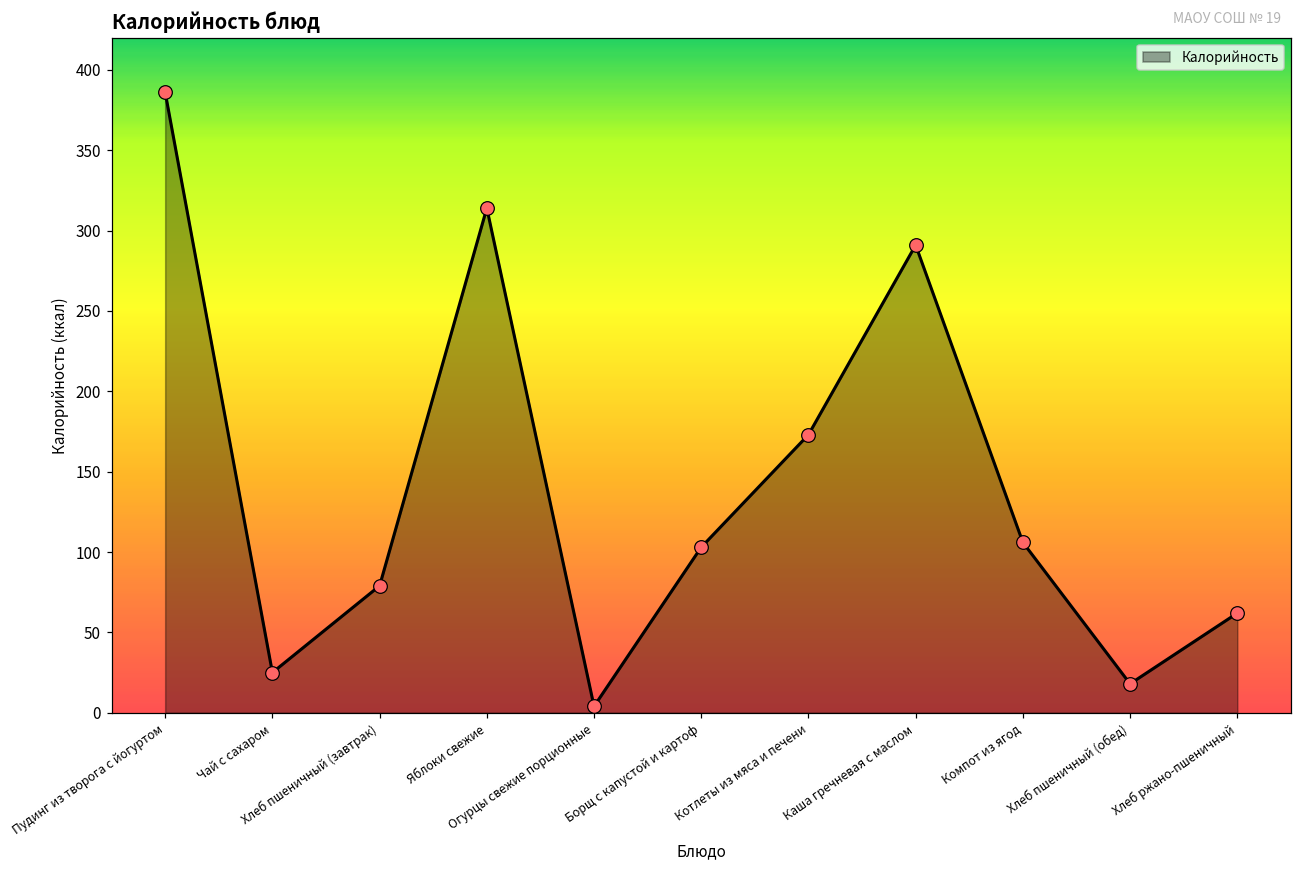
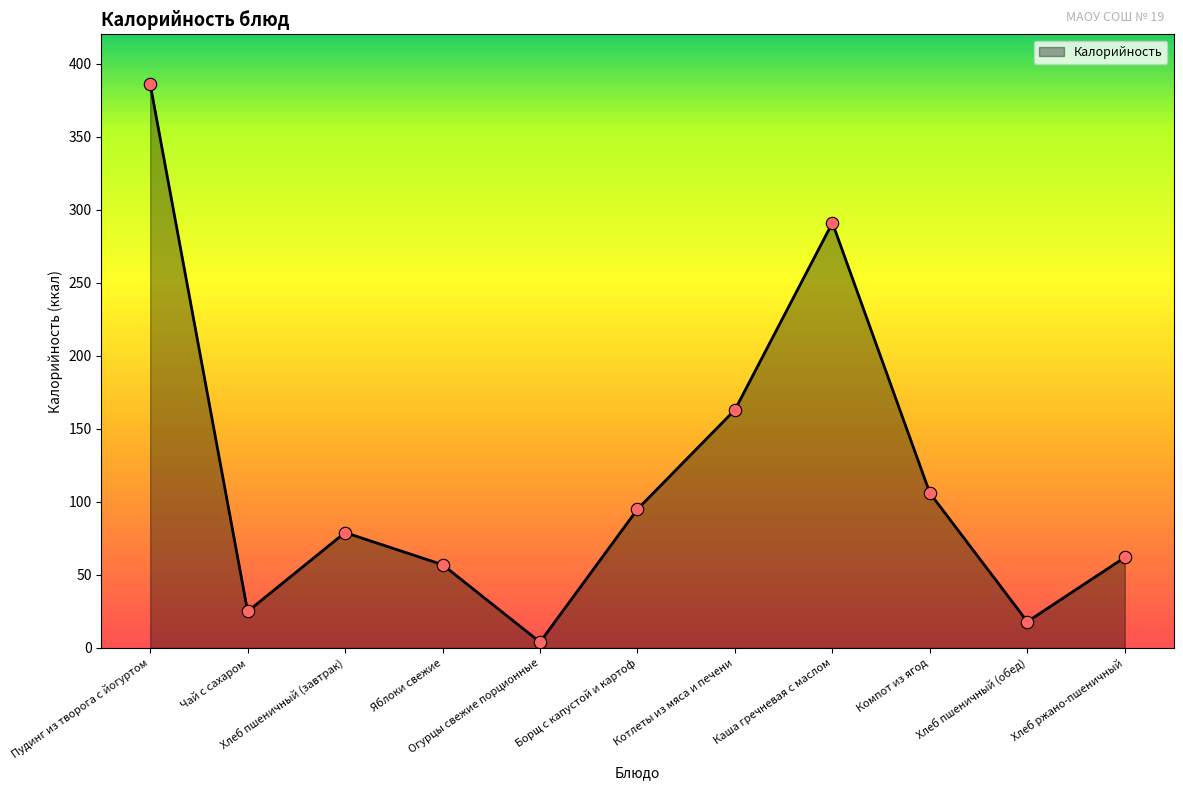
Яблоки свежие: 314 -> 57
Борщ с капустой и картоф: 103 -> 95
Котлеты из мяса и печени: 173 -> 163
